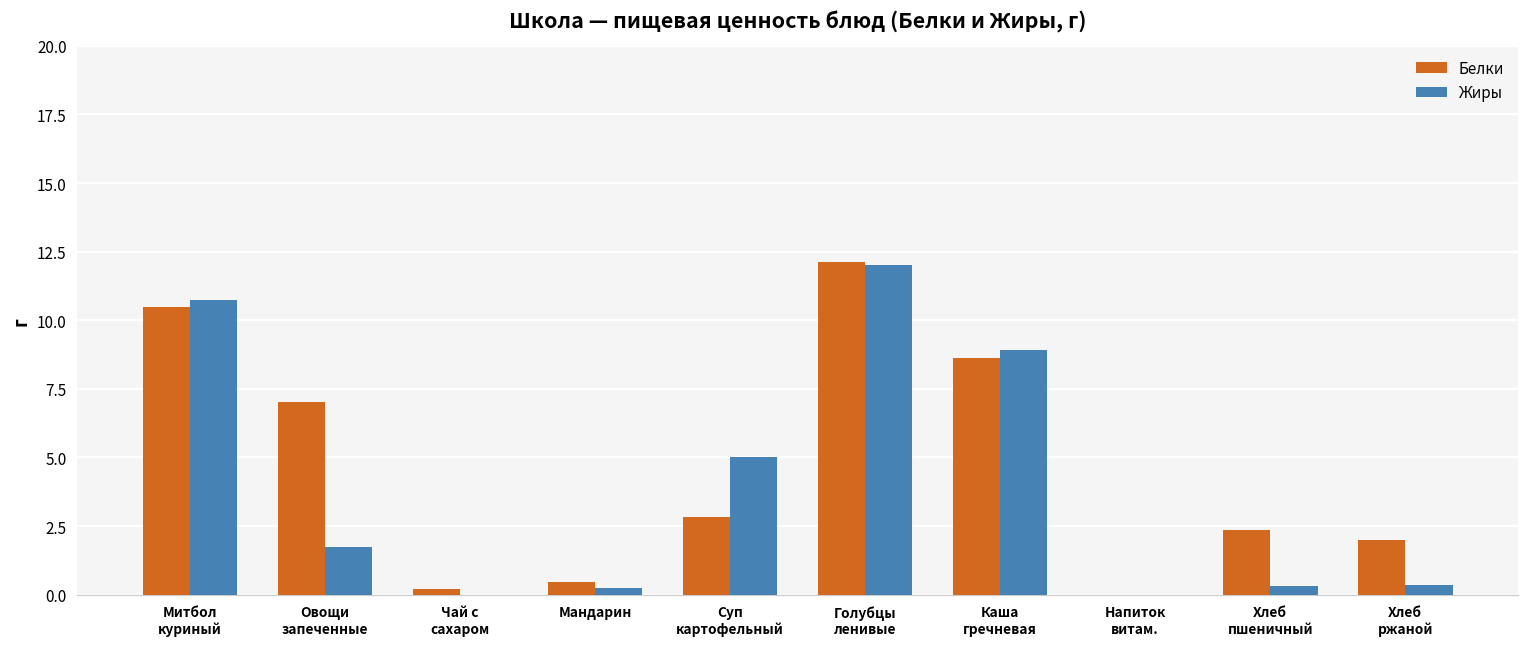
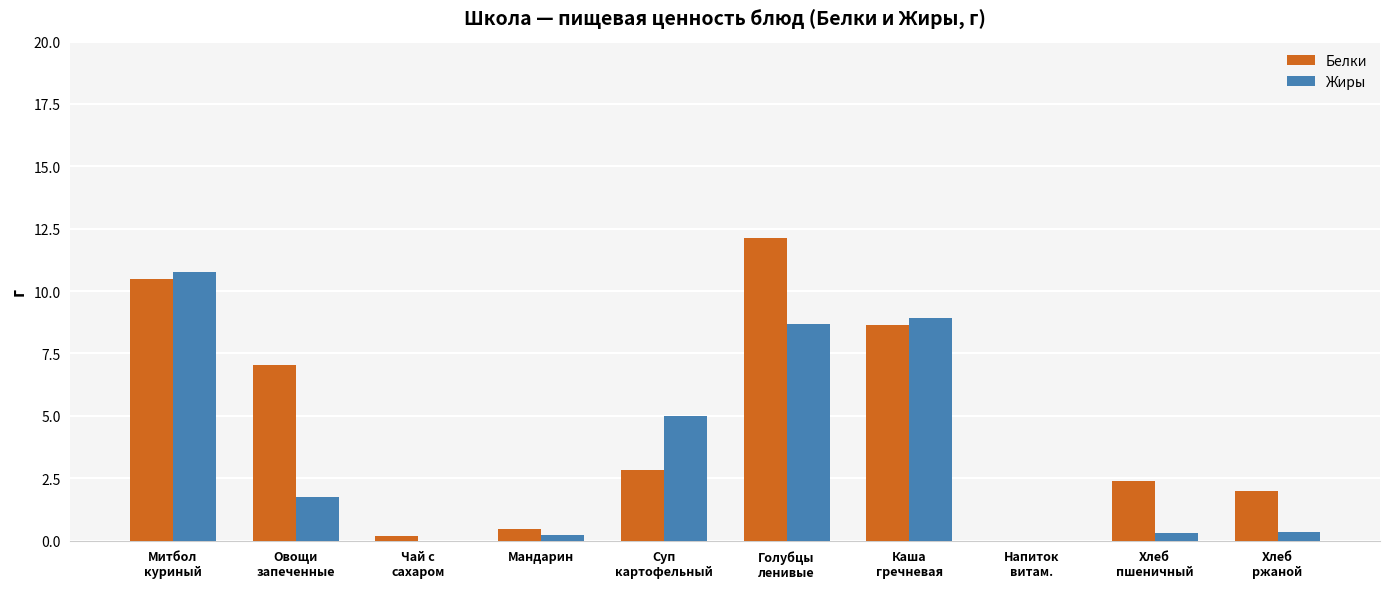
Жиры, Голубцы ленивые: 12.0 -> 8.7
